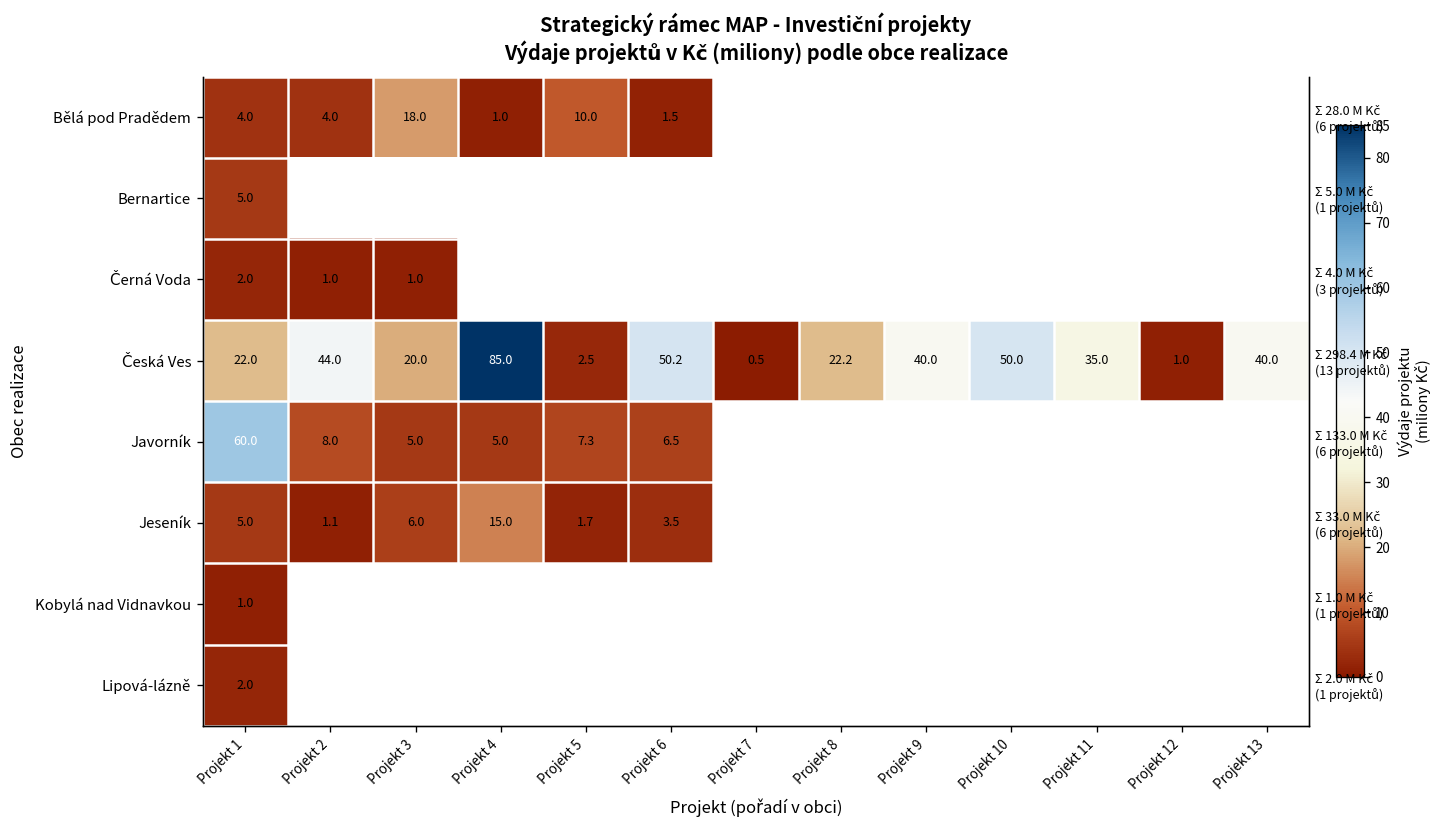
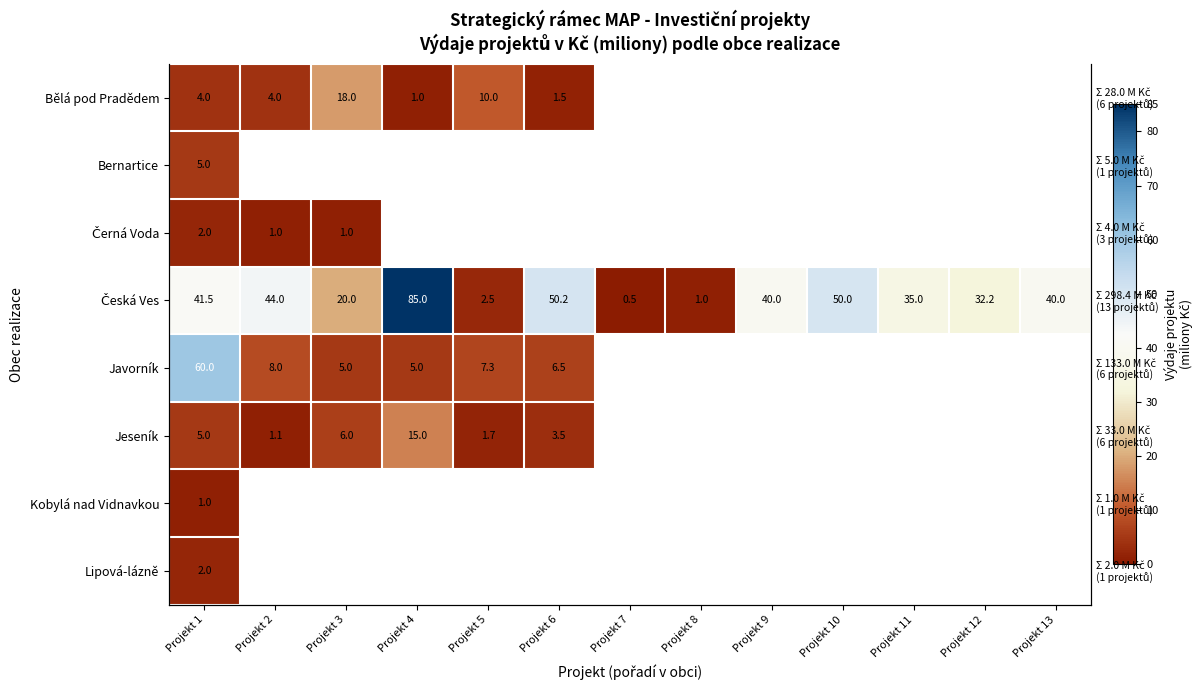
Česká Ves, Projekt 1: 22.0 -> 41.5
Česká Ves, Projekt 8: 22.2 -> 1.0
Česká Ves, Projekt 12: 1.0 -> 32.2
